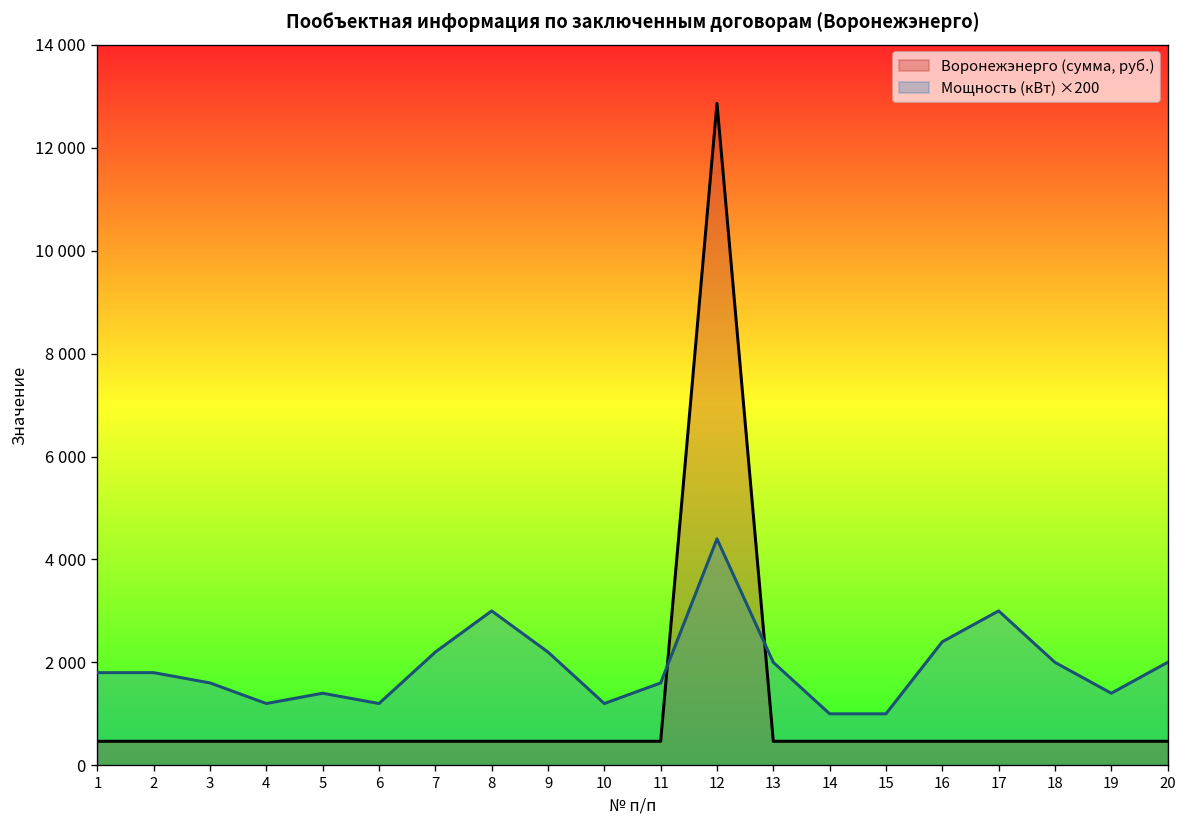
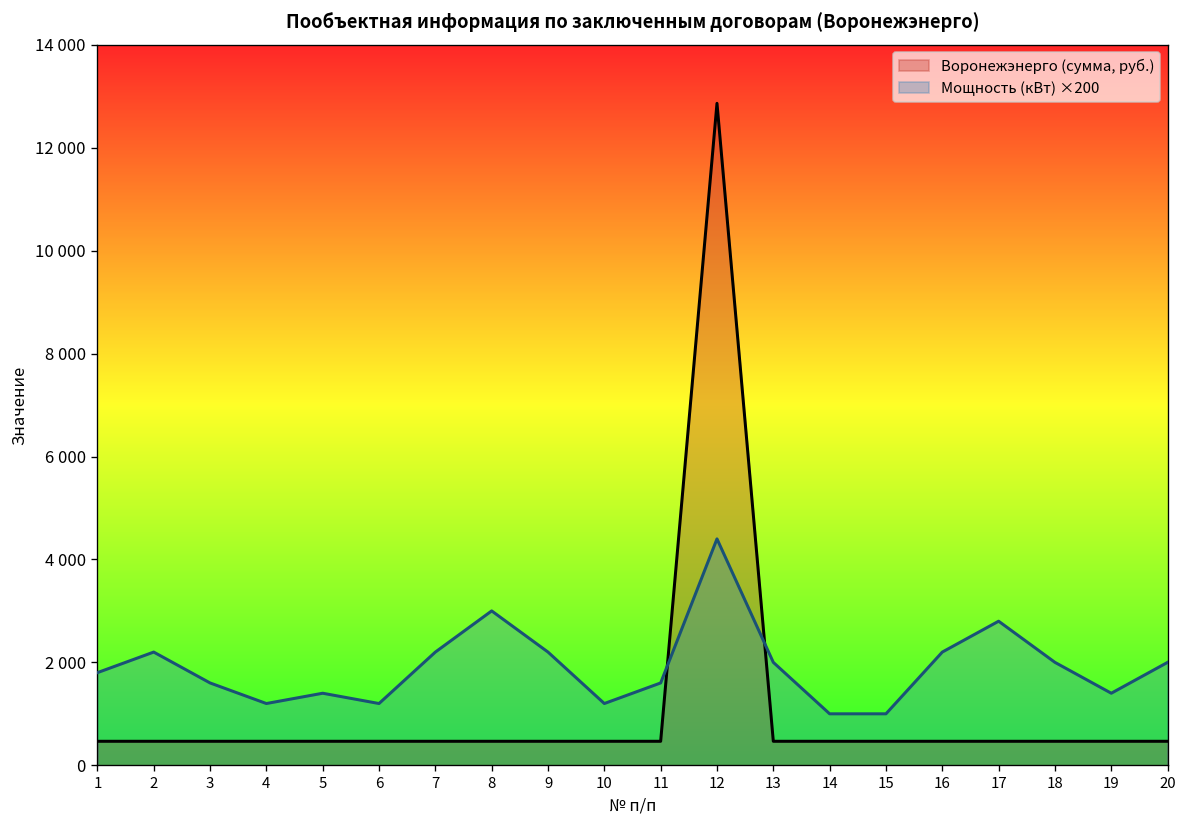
Мощность (кВт) ×200, 2: 1800 -> 2200
Мощность (кВт) ×200, 16: 2400 -> 2200
Мощность (кВт) ×200, 17: 3000 -> 2800
